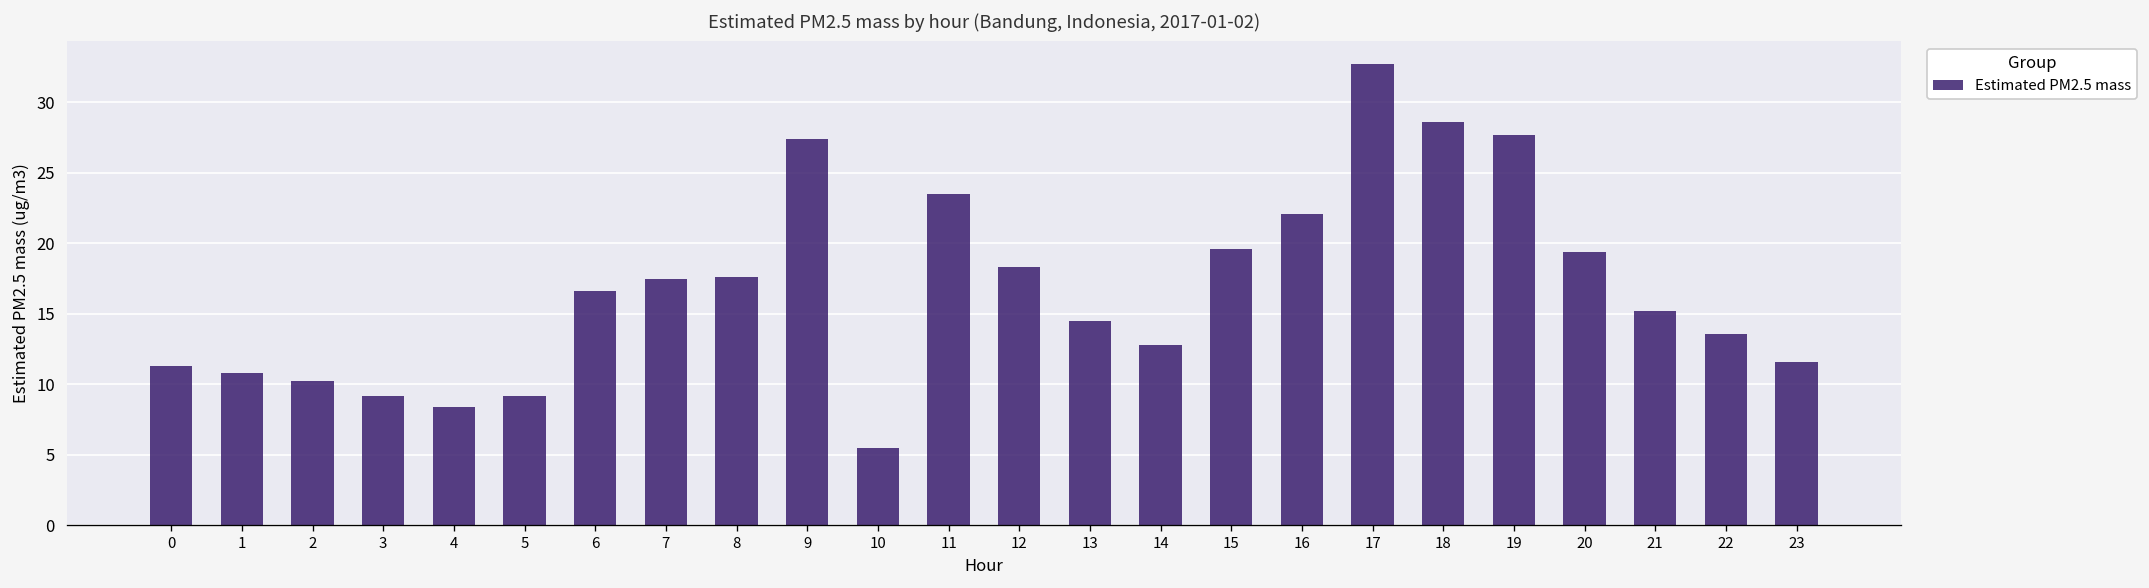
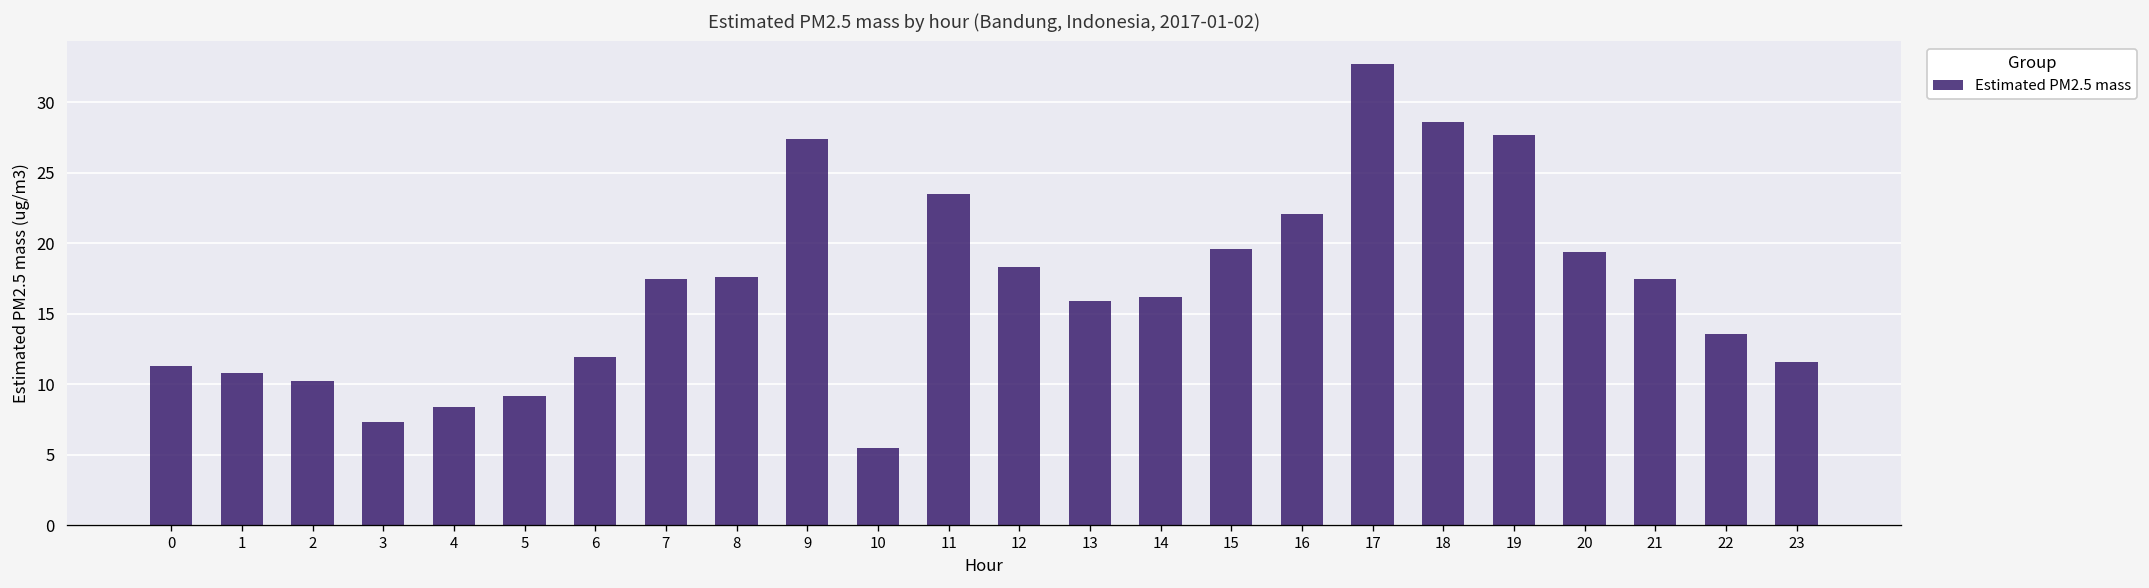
3: 9.2 -> 7.3
6: 16.6 -> 11.9
13: 14.5 -> 15.9
14: 12.8 -> 16.2
21: 15.2 -> 17.5
